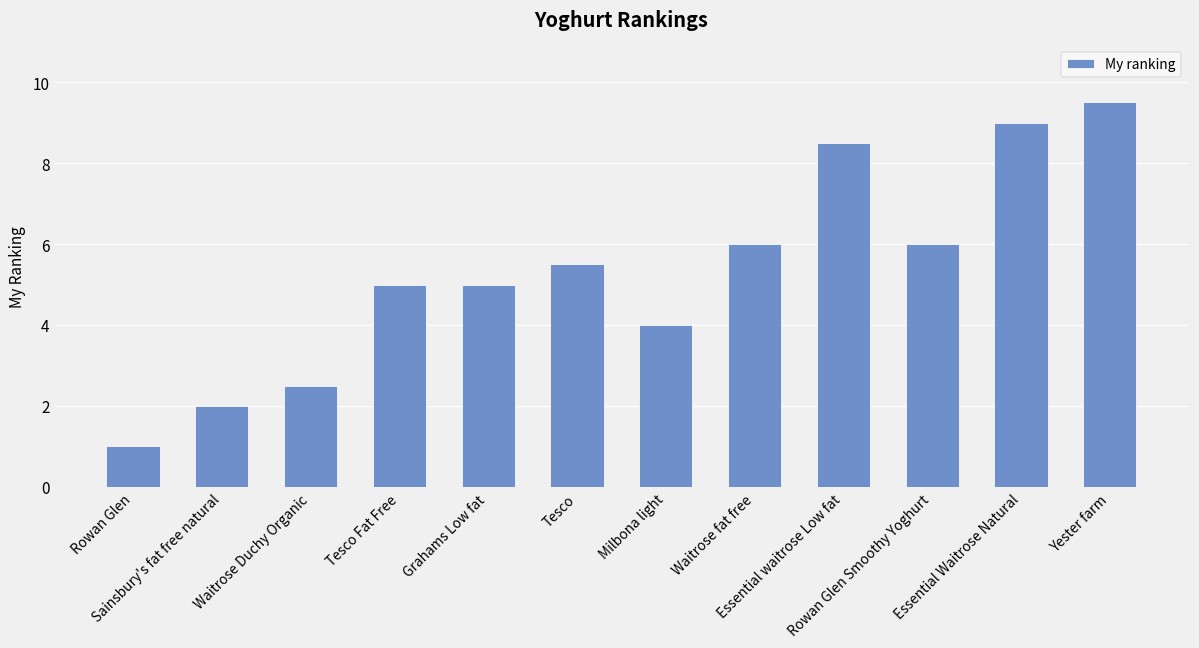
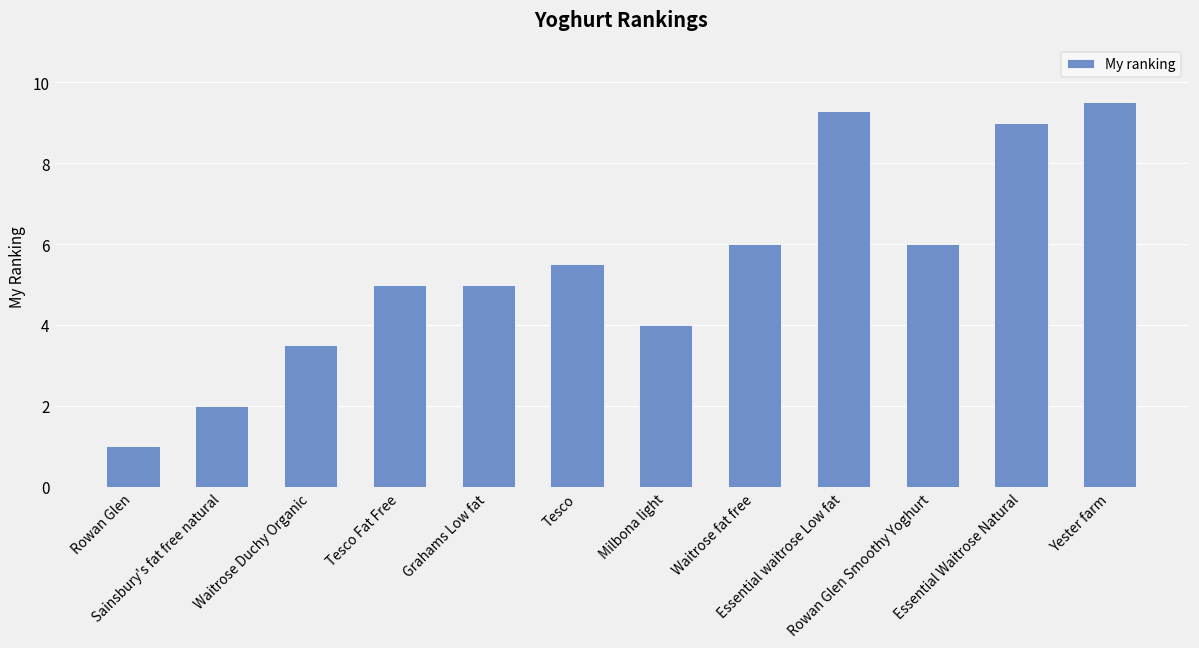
Waitrose Duchy Organic: 2.5 -> 3.5
Essential waitrose Low fat: 8.5 -> 9.3
